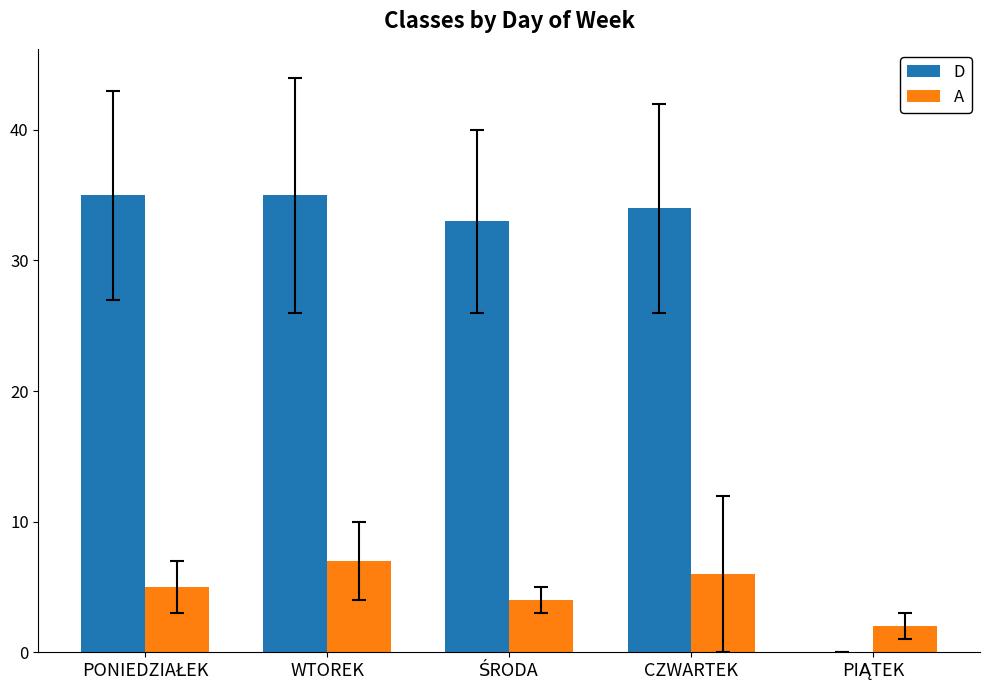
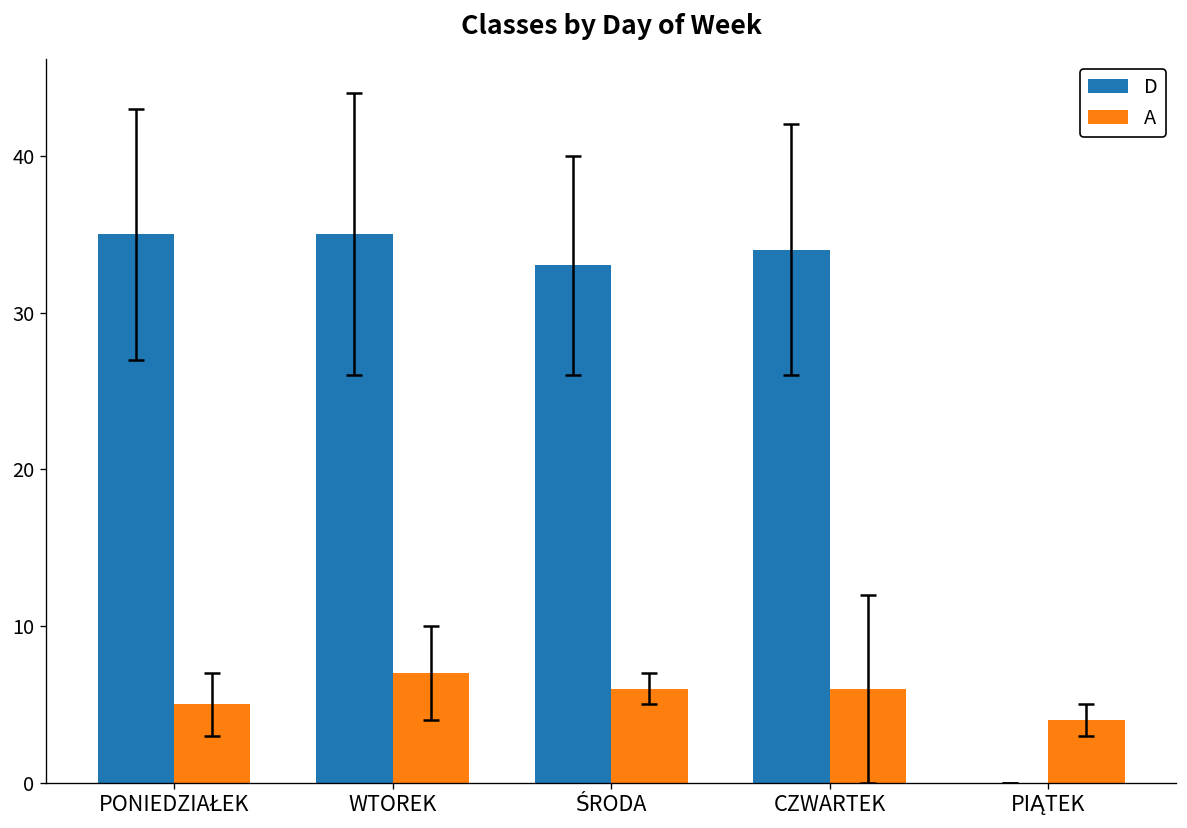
A, ŚRODA: 4 -> 6
A, PIĄTEK: 2 -> 4
